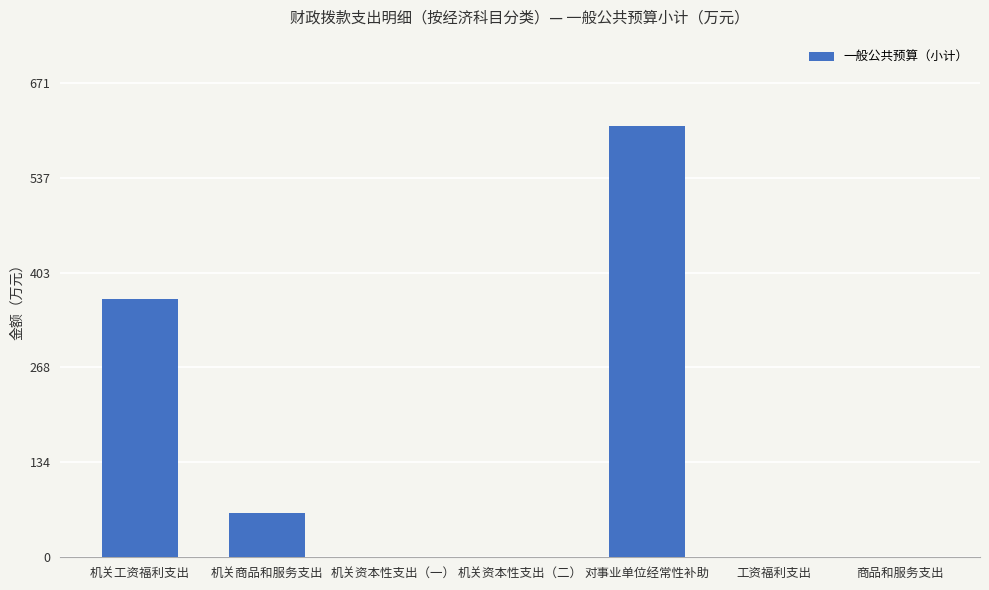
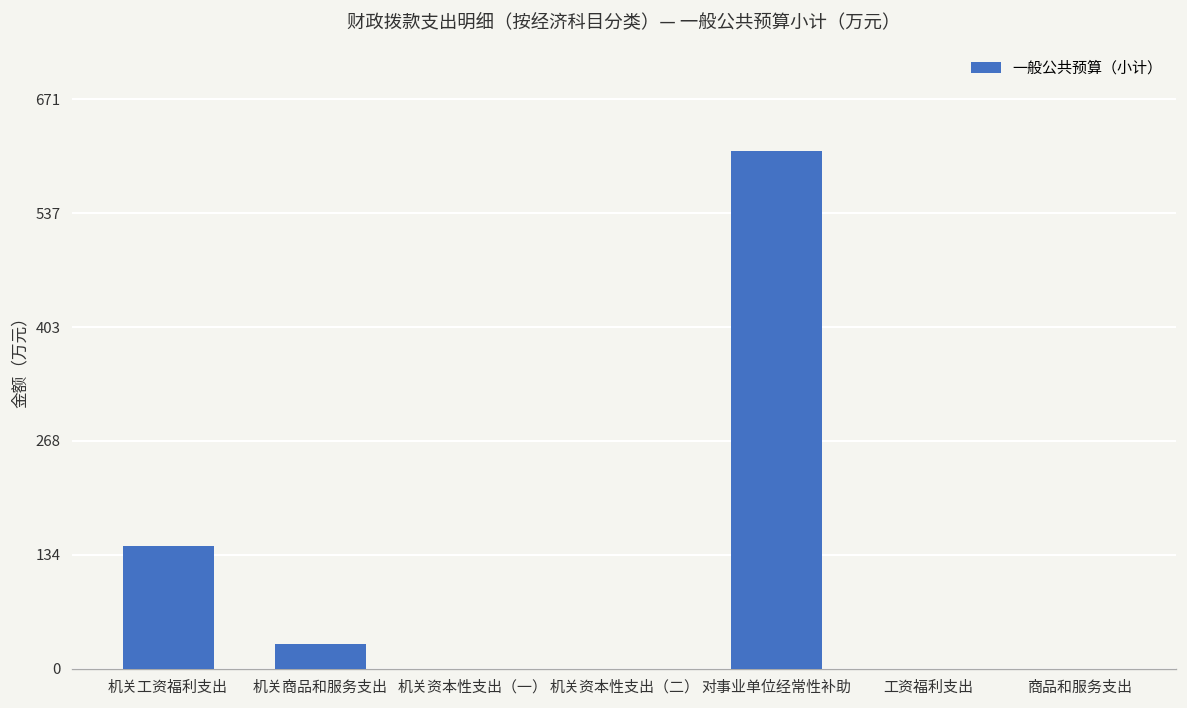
机关工资福利支出: 370 -> 140
机关商品和服务支出: 60 -> 30
